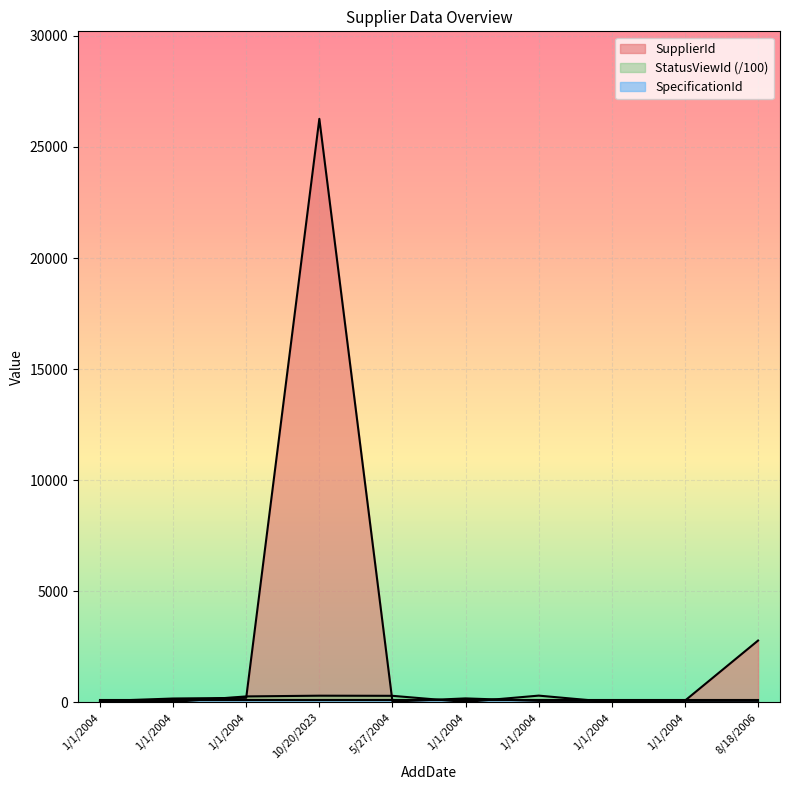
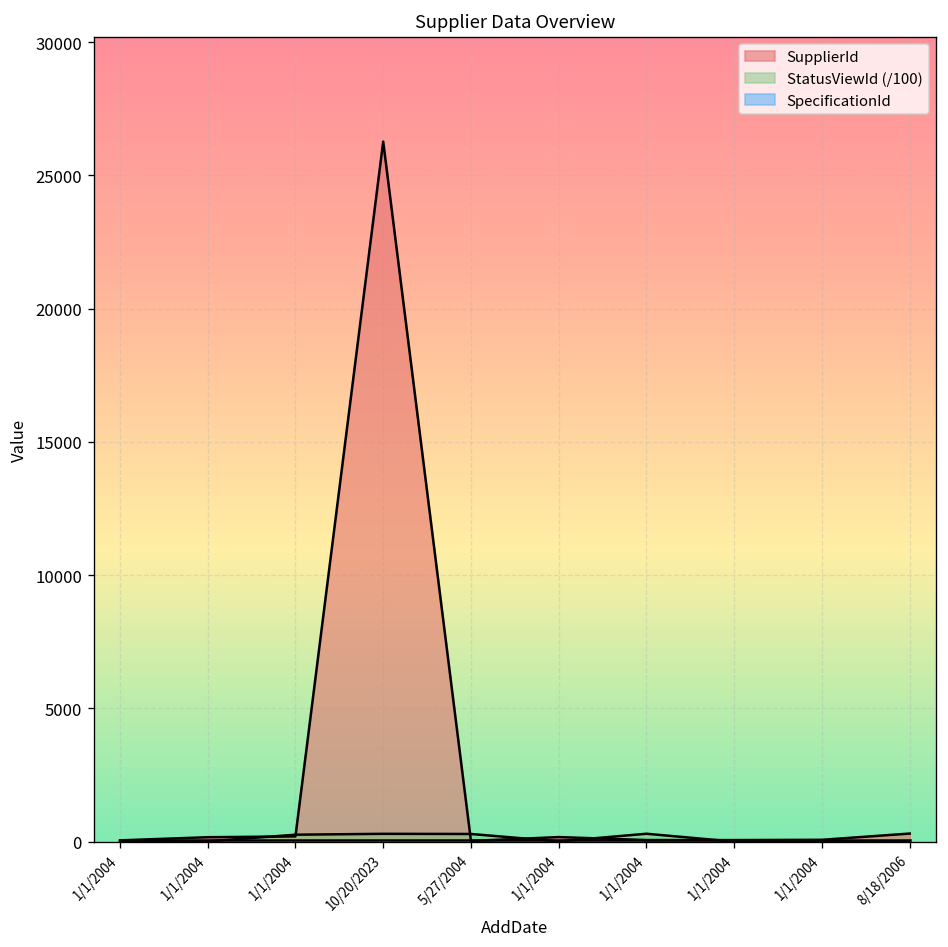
SupplierId, 8/18/2006: 2800 -> 300
